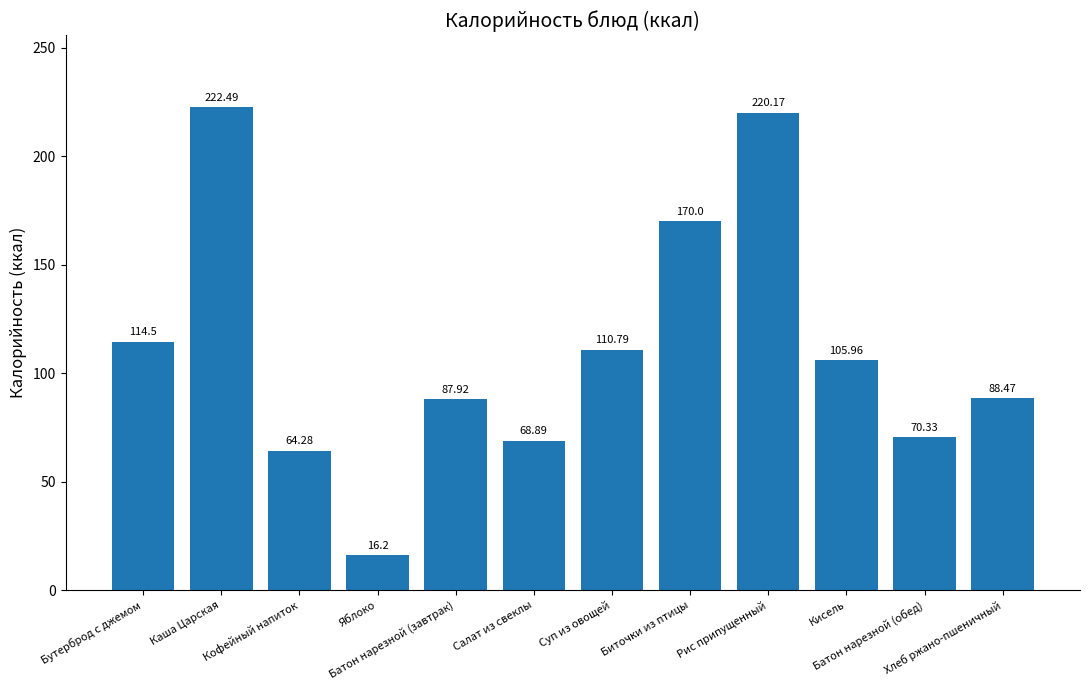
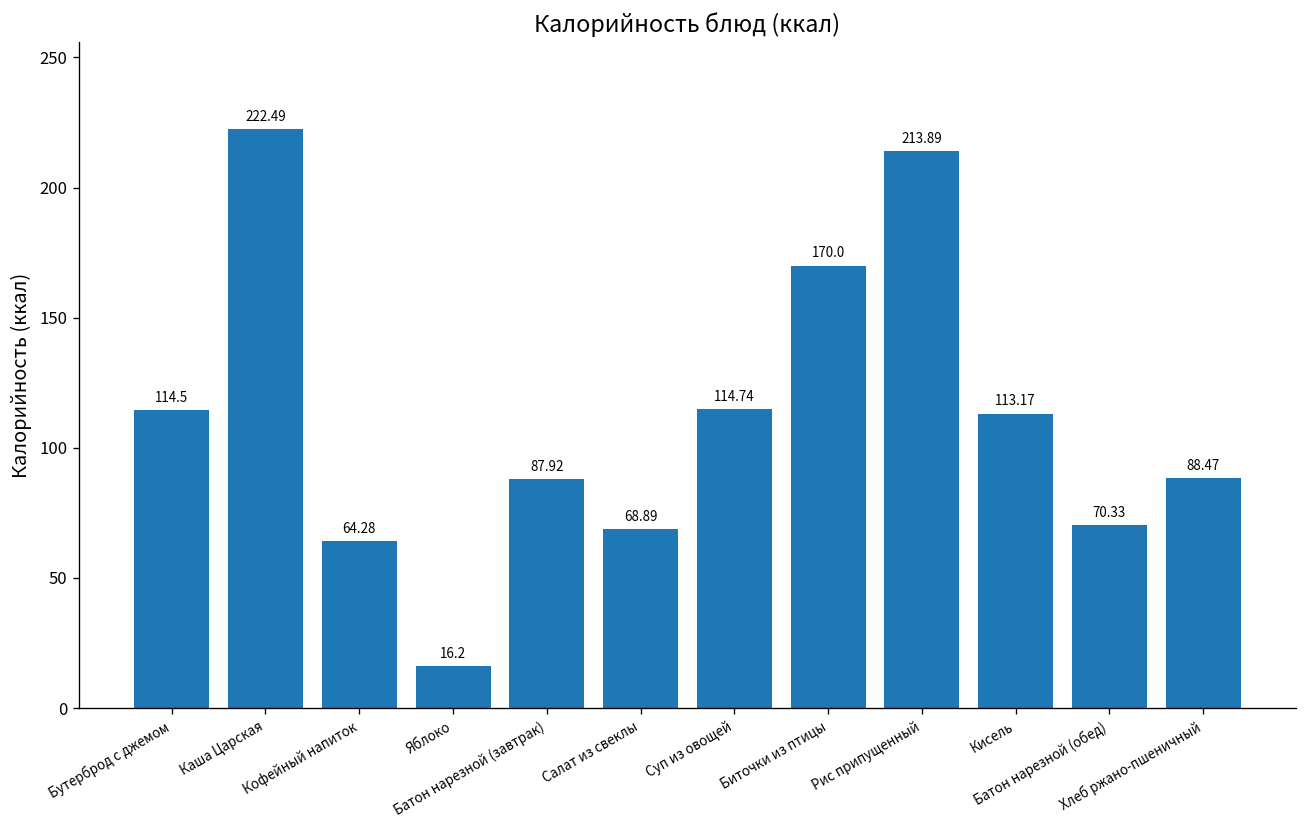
Суп из овощей: 110.79 -> 114.74
Рис припущенный: 220.17 -> 213.89
Кисель: 105.96 -> 113.17
